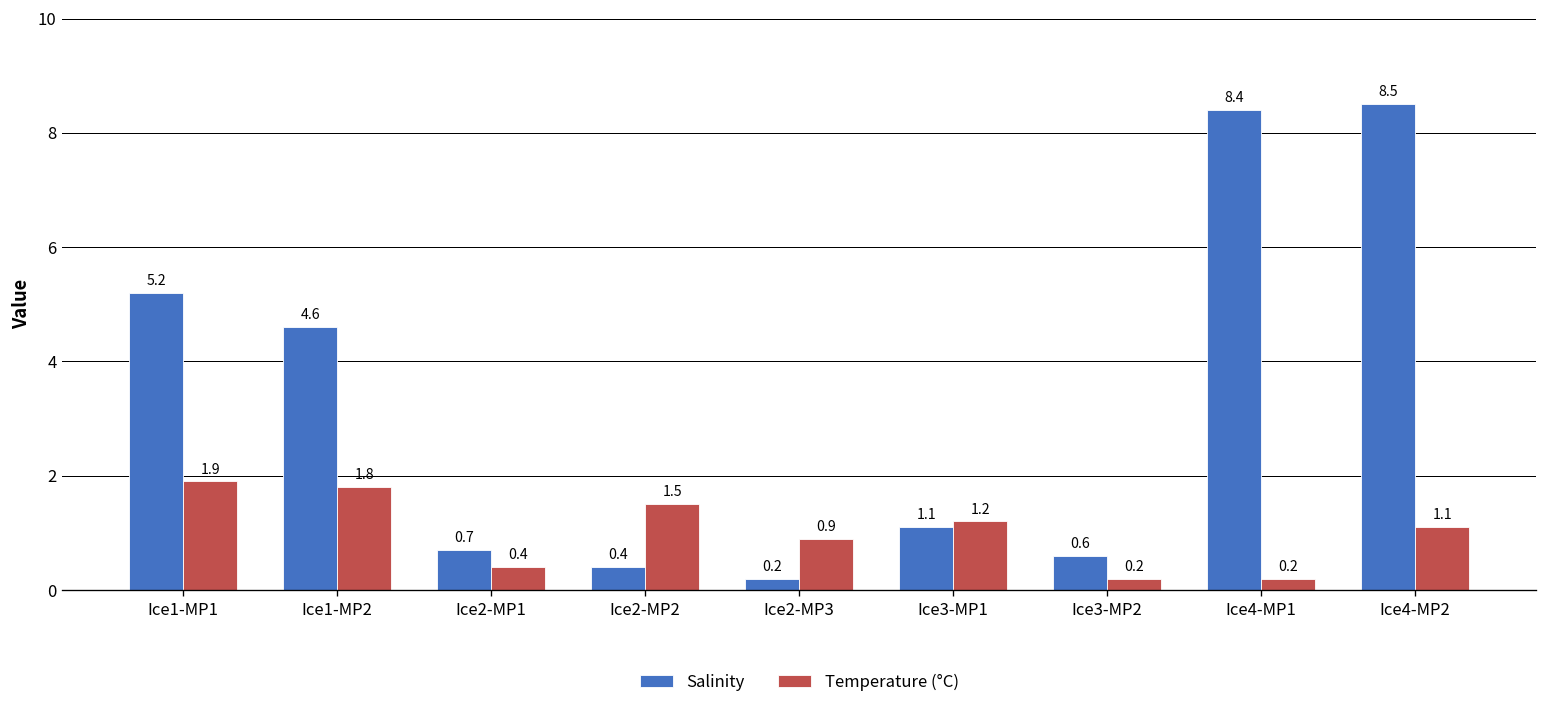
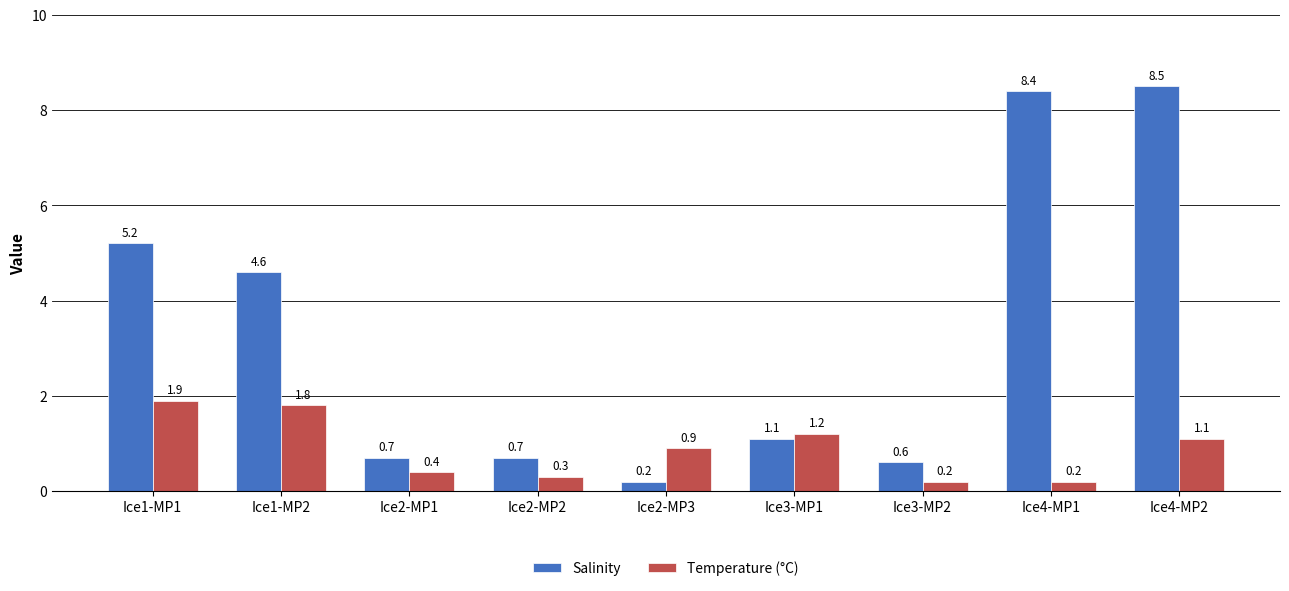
Salinity, Ice2-MP2: 0.4 -> 0.7
Temperature (°C), Ice2-MP2: 1.5 -> 0.3
